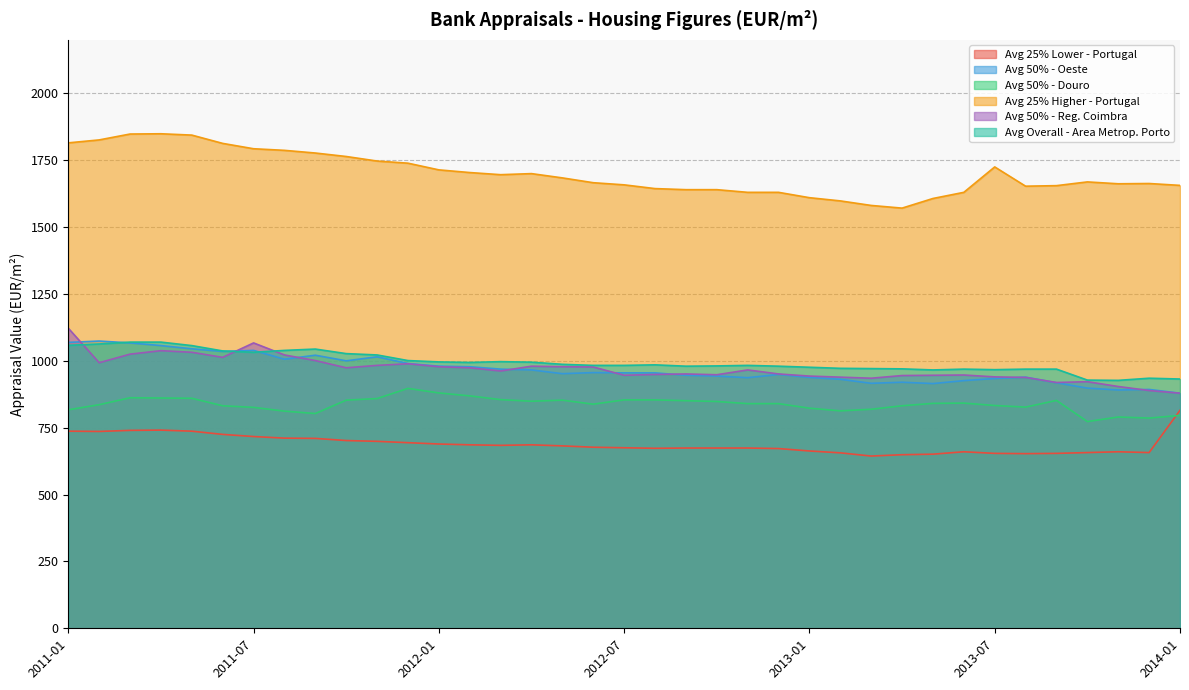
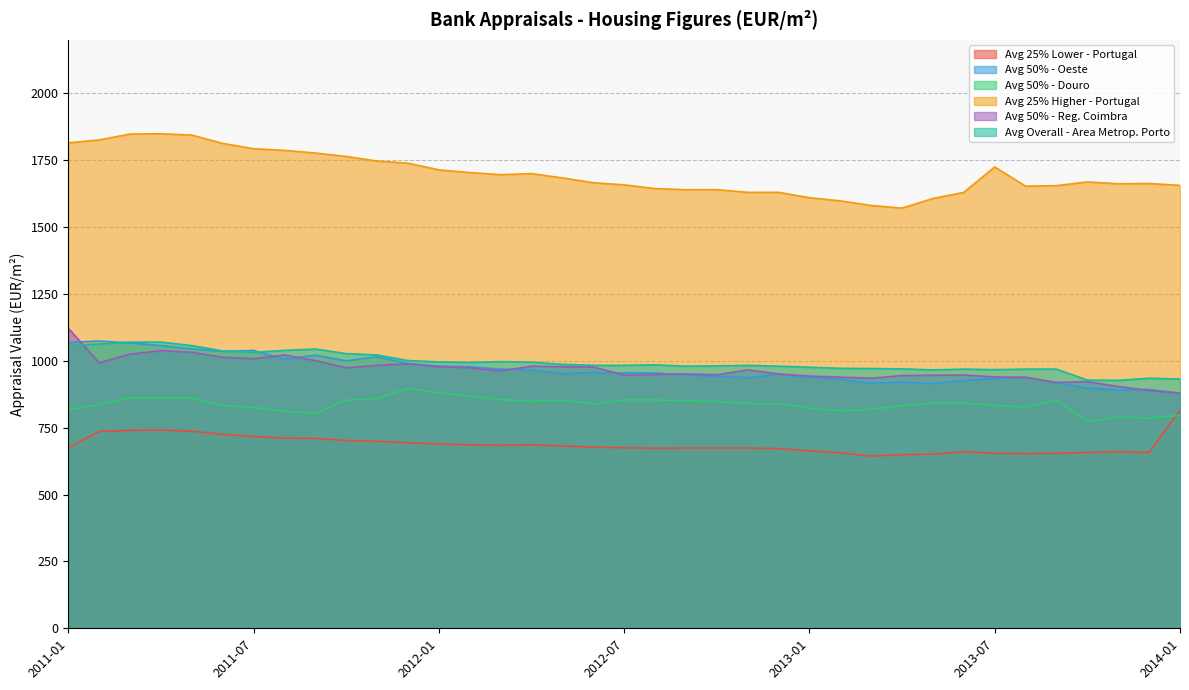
Avg 25% Lower - Portugal, 2011-01: 740 -> 680
Avg 50% - Reg. Coimbra, 2011-07: 1070 -> 1010
